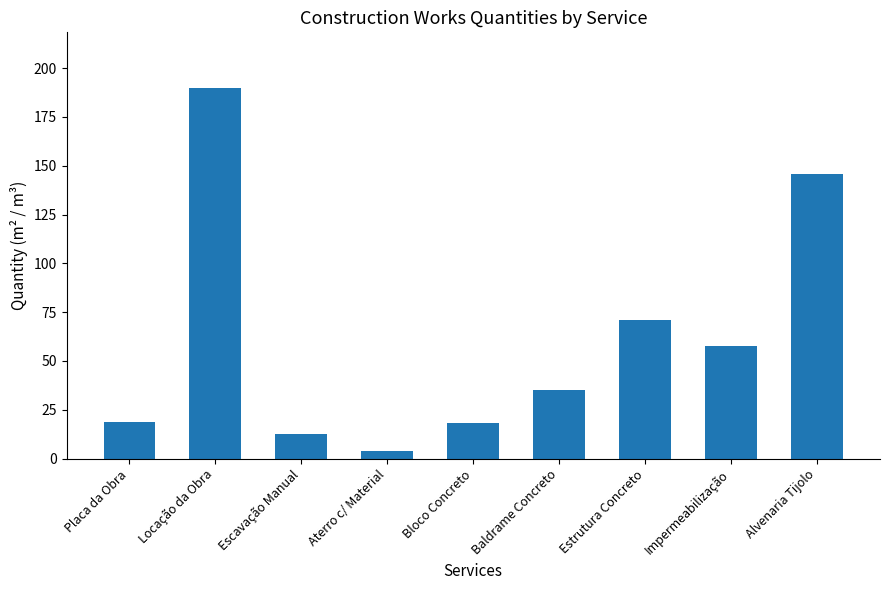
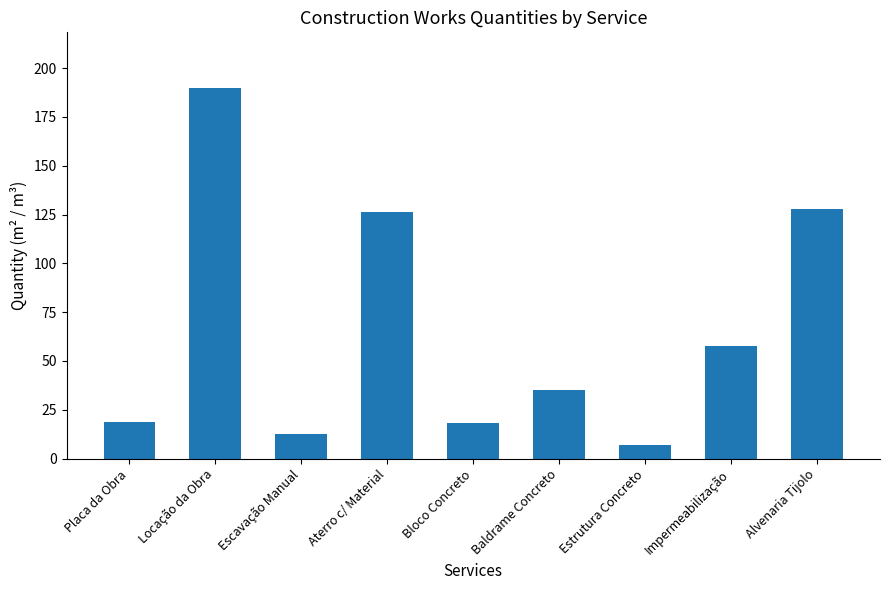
Aterro c/ Material: 4 -> 126
Estrutura Concreto: 71 -> 7
Alvenaria Tijolo: 146 -> 128
